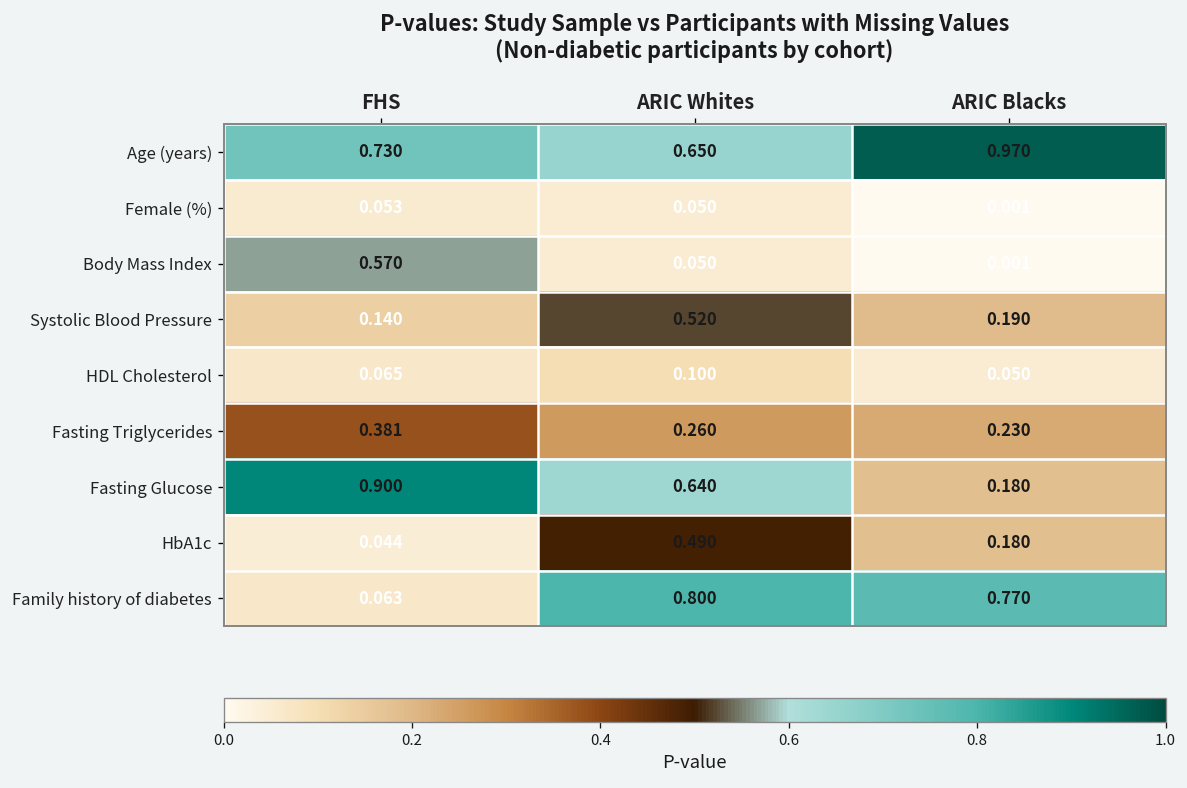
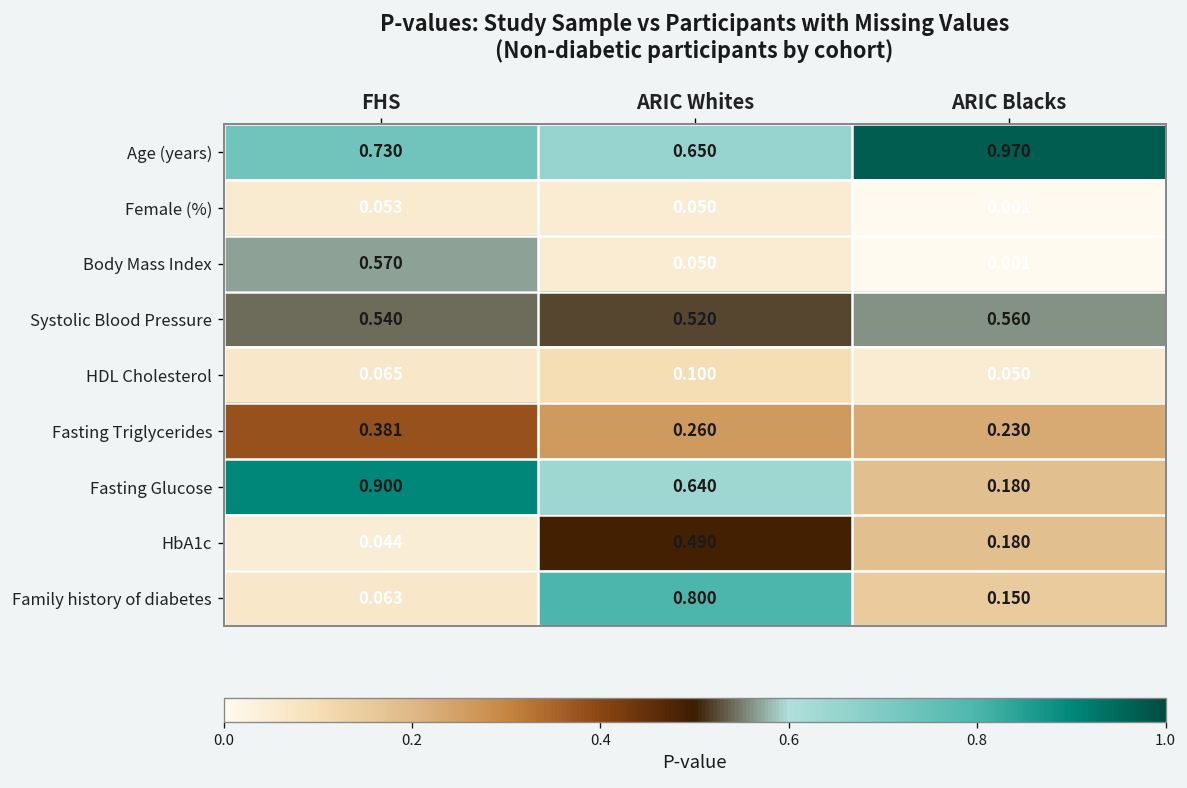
Systolic Blood Pressure, FHS: 0.140 -> 0.540
Systolic Blood Pressure, ARIC Blacks: 0.190 -> 0.560
Family history of diabetes, ARIC Blacks: 0.770 -> 0.150
